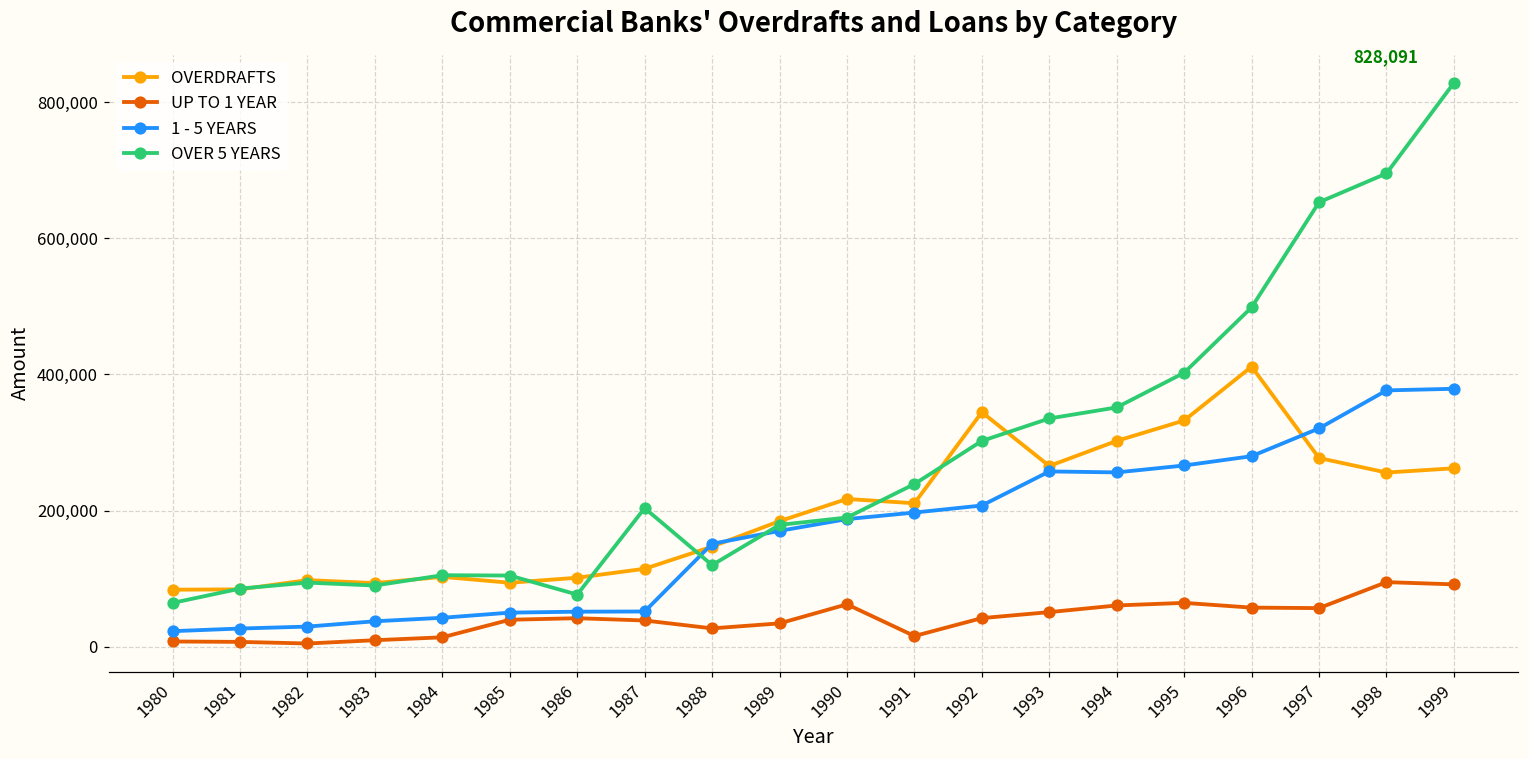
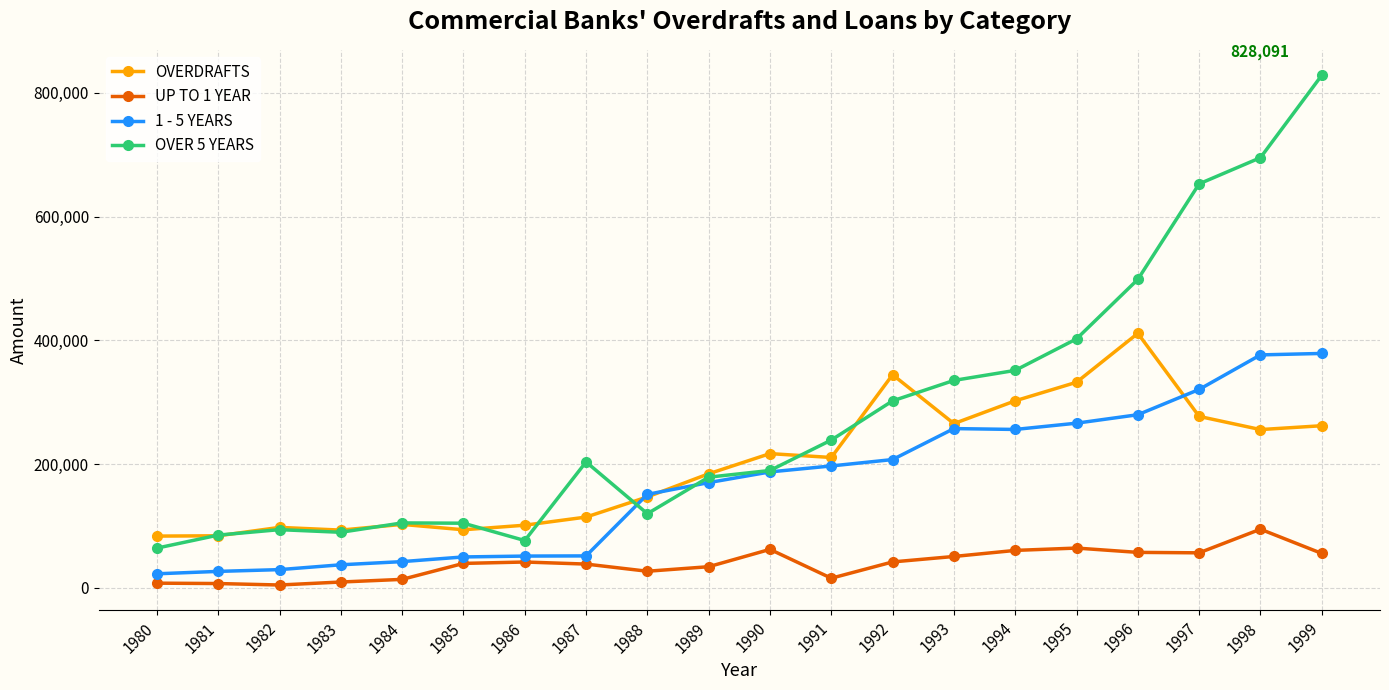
UP TO 1 YEAR, 1999: 90,000 -> 60,000
